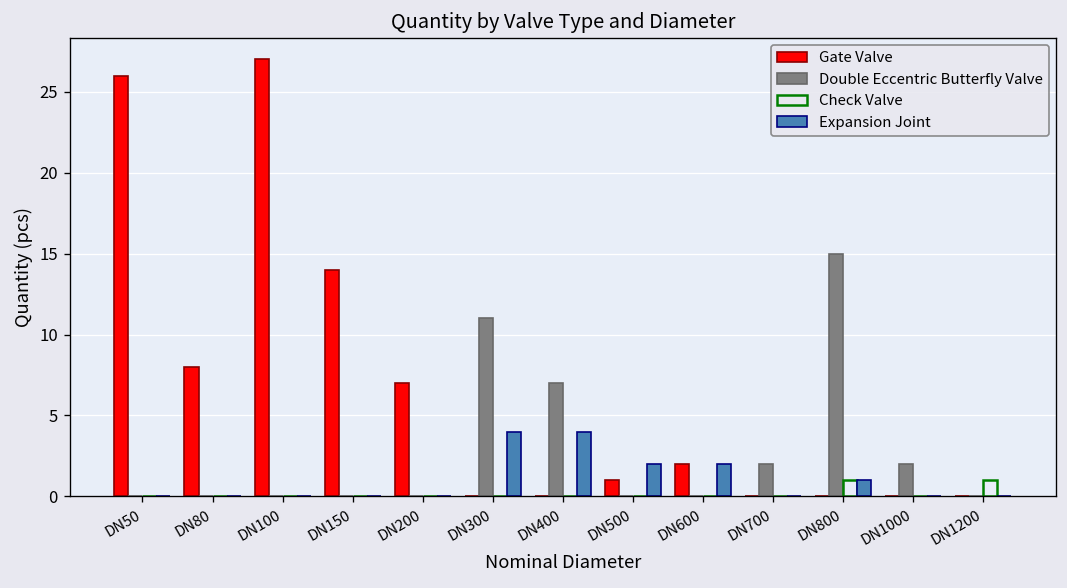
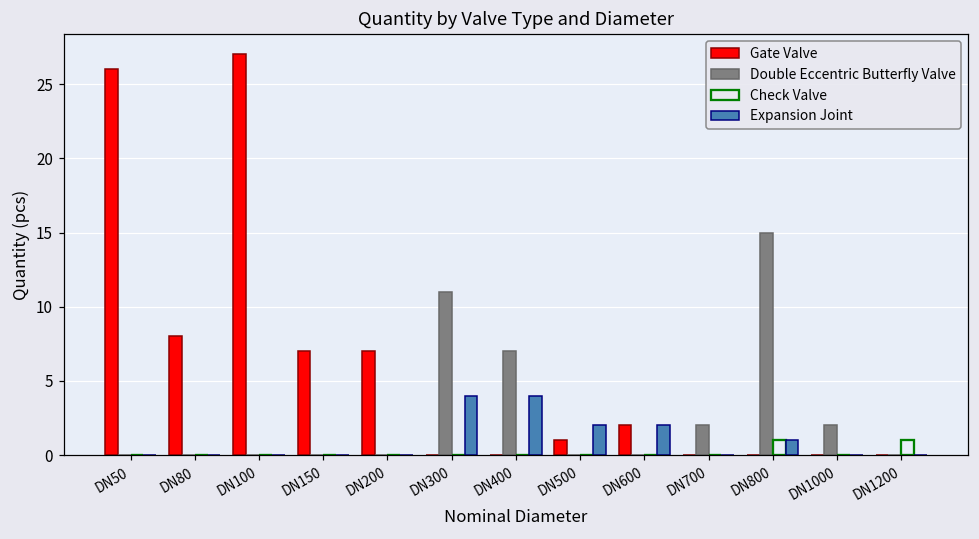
Gate Valve, DN150: 14 -> 7
